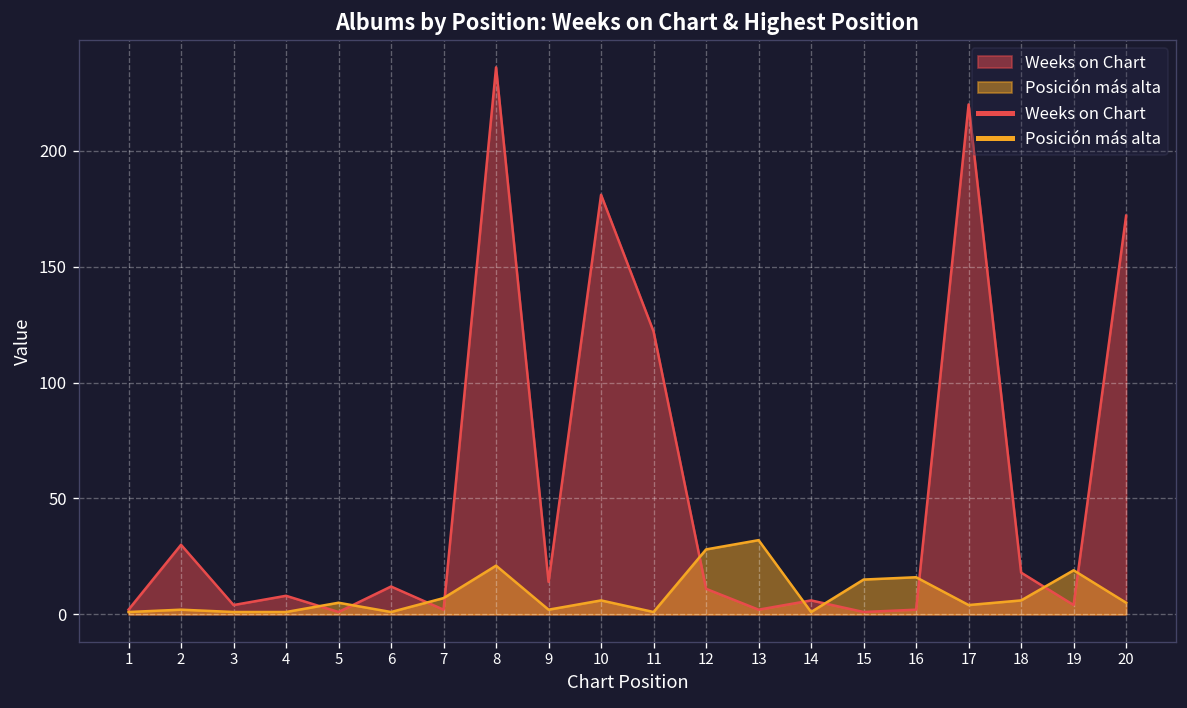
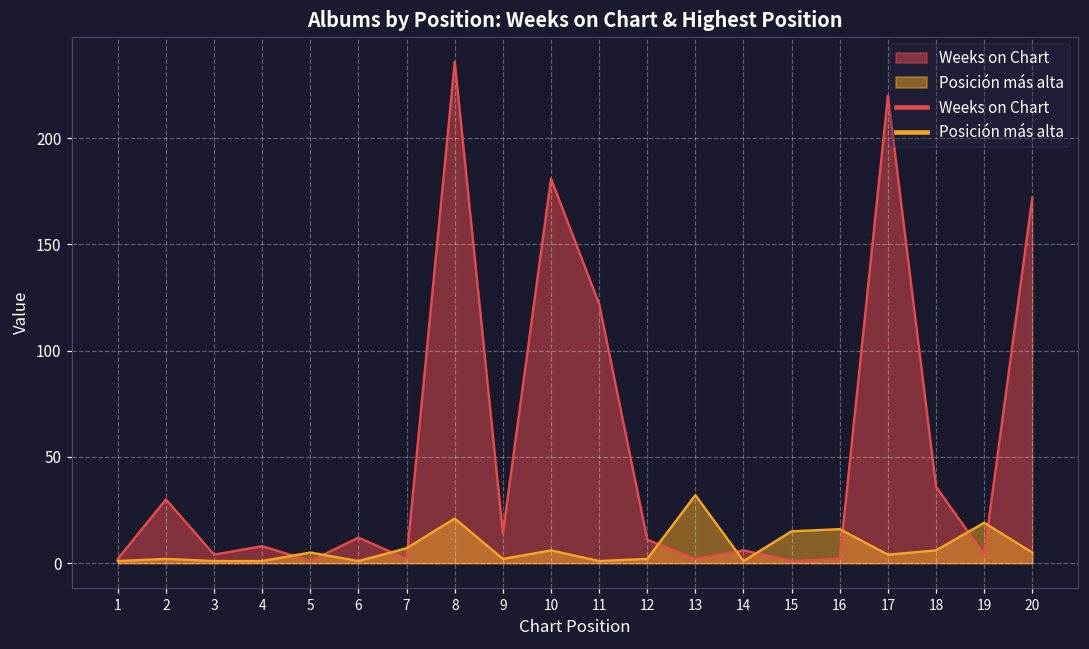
Posición más alta, 12: 28 -> 2
Weeks on Chart, 18: 18 -> 36
